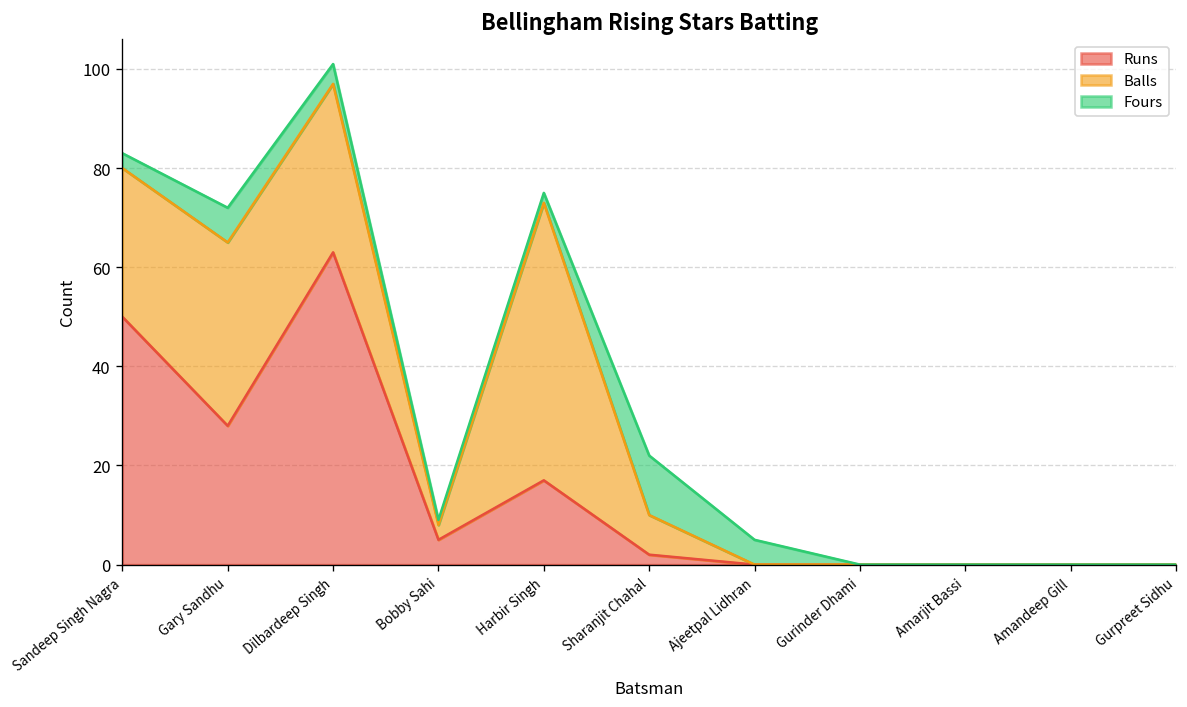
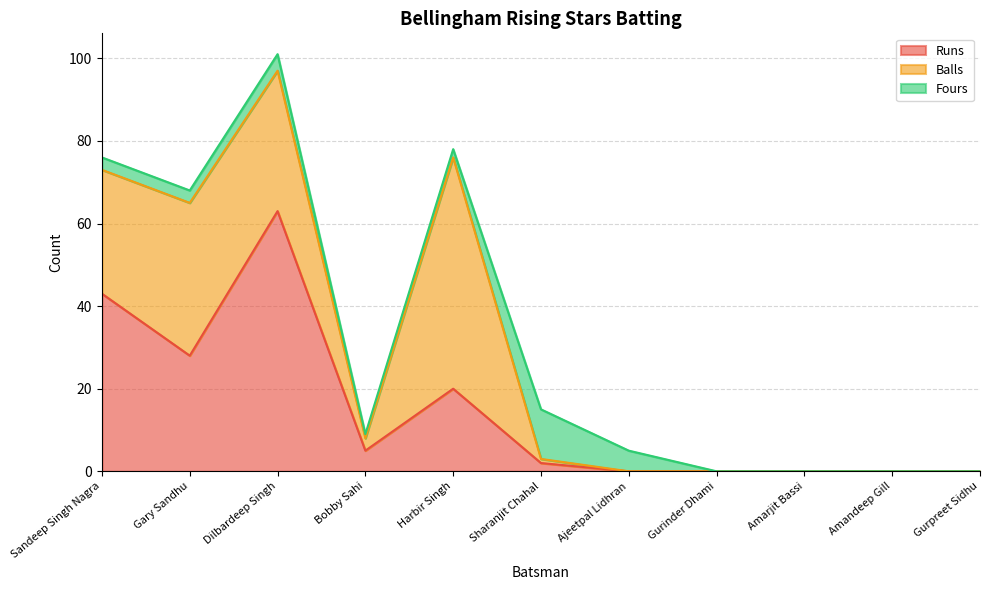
Runs, Sandeep Singh Nagra: 50 -> 43
Fours, Gary Sandhu: 7 -> 3
Runs, Harbir Singh: 17 -> 20
Balls, Sharanjit Chahal: 8 -> 1
